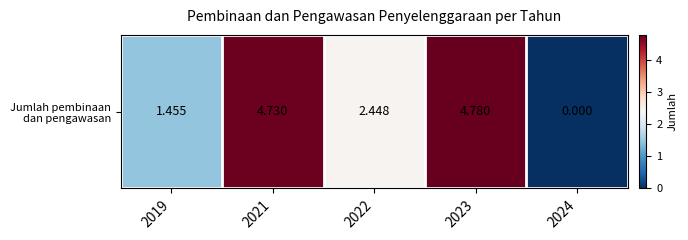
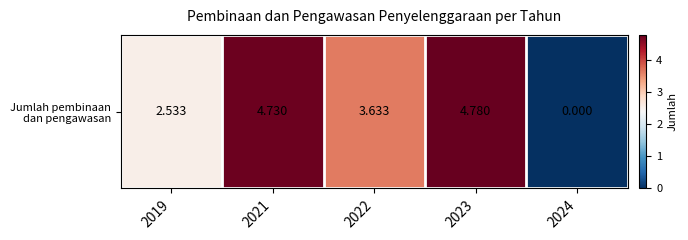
Jumlah pembinaan dan pengawasan, 2019: 1.455 -> 2.533
Jumlah pembinaan dan pengawasan, 2022: 2.448 -> 3.633
